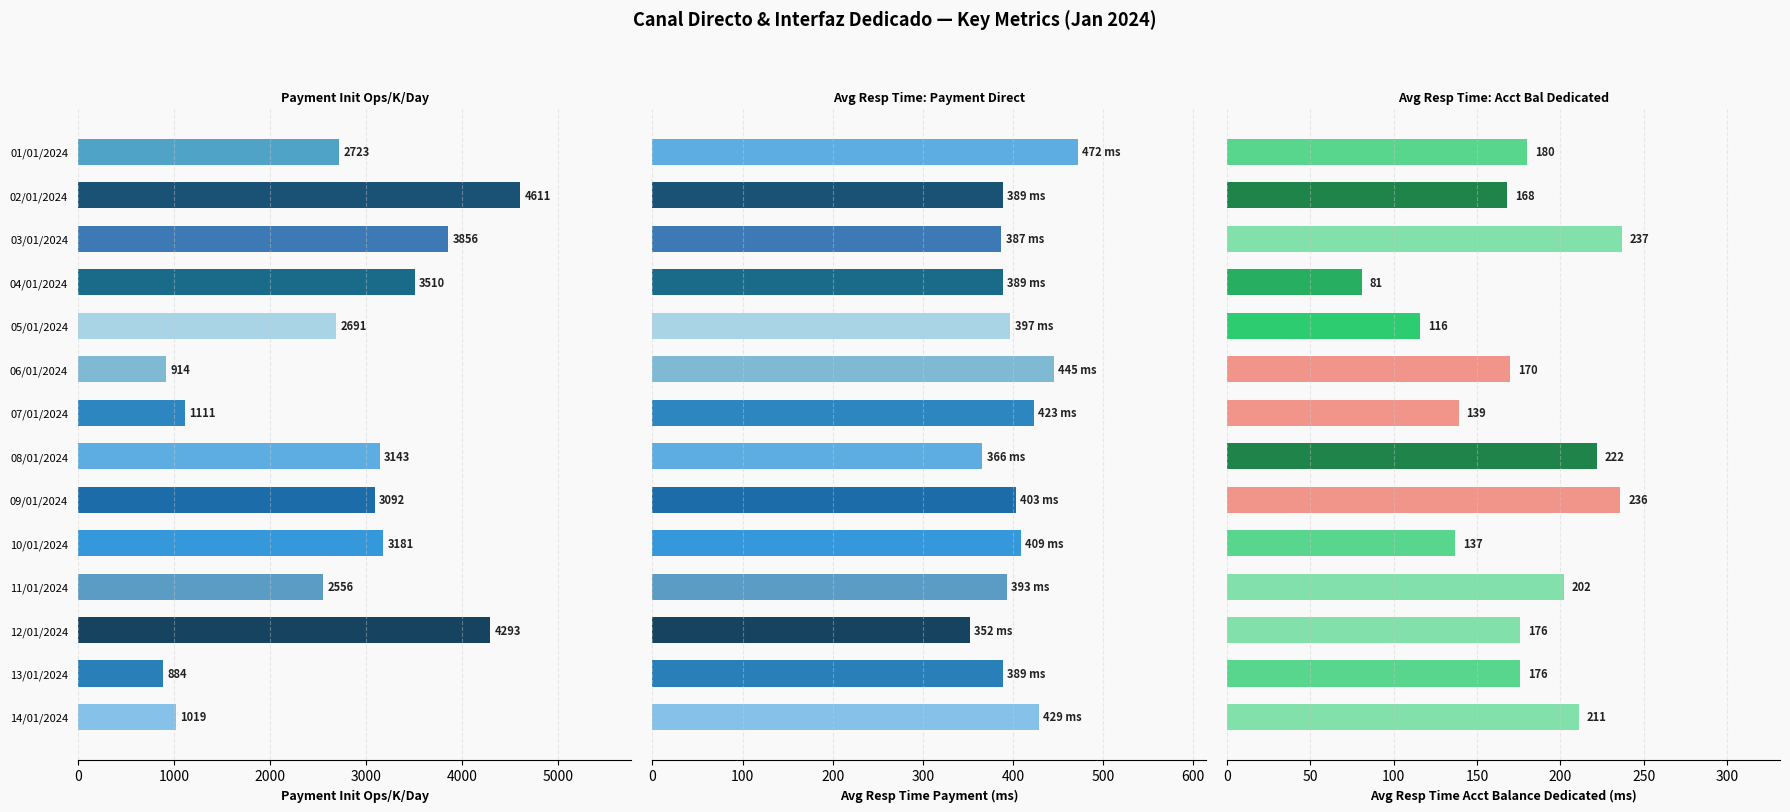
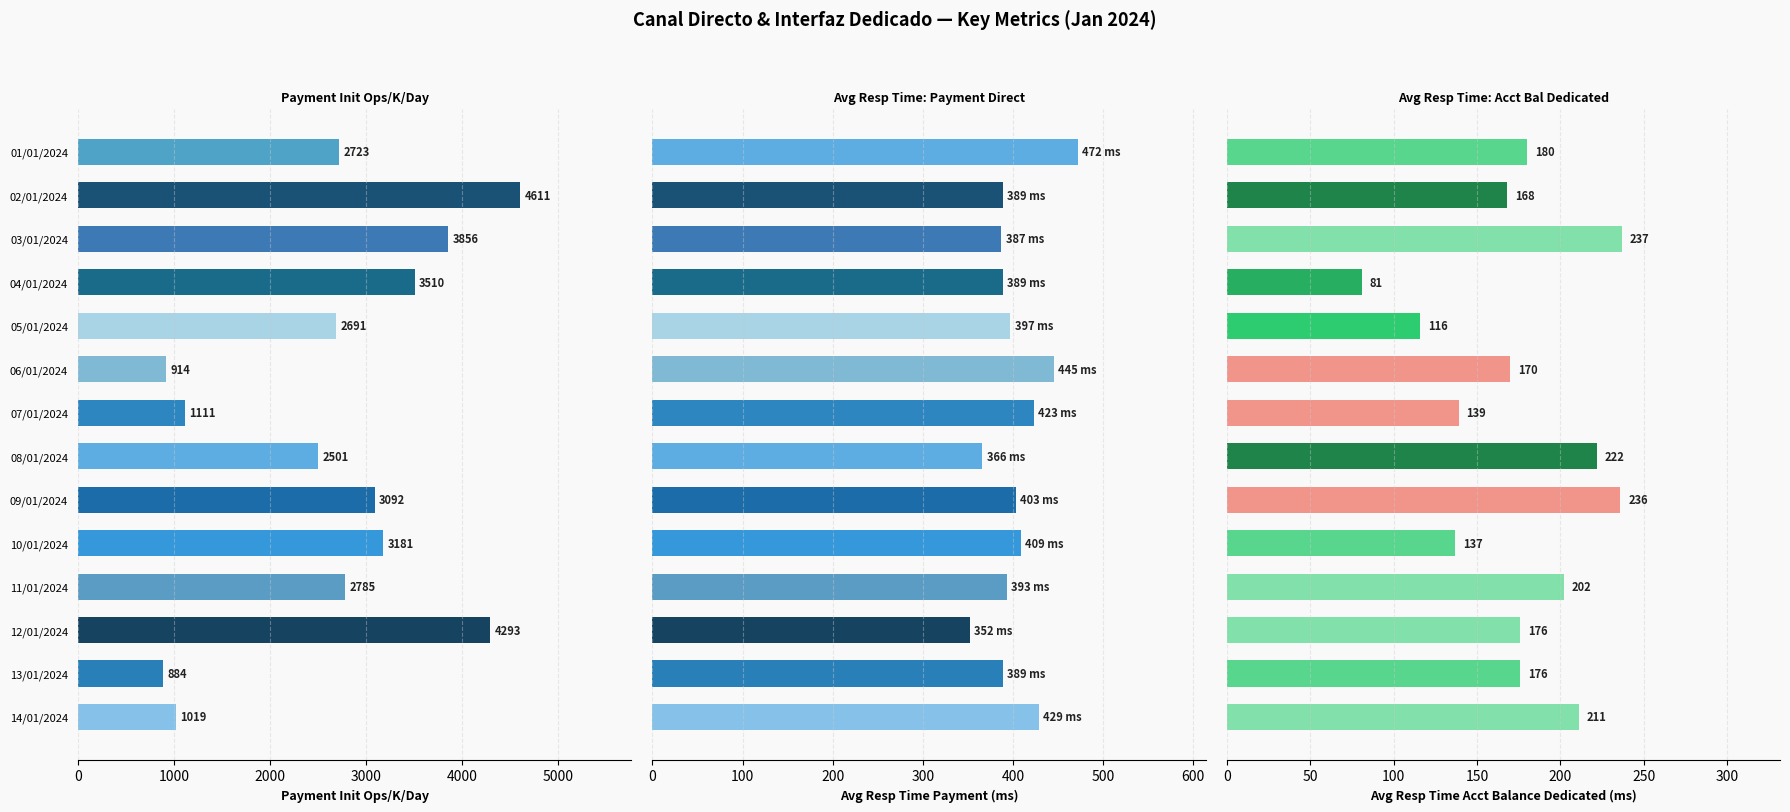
Payment Init Ops/K/Day, 08/01/2024: 3143 -> 2501
Payment Init Ops/K/Day, 11/01/2024: 2556 -> 2785
